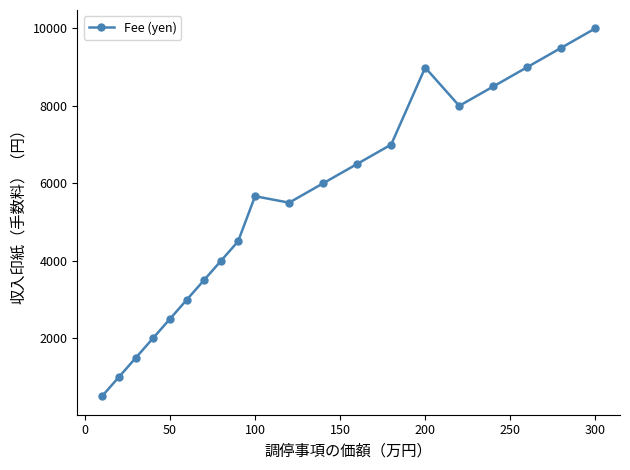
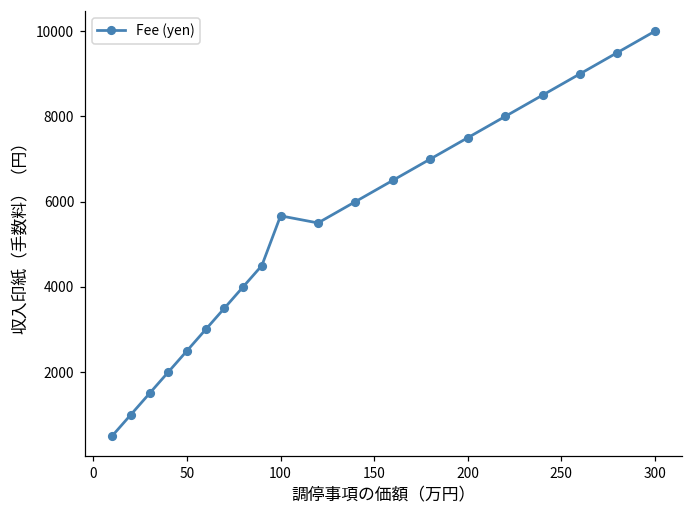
200: 9000 -> 7500
